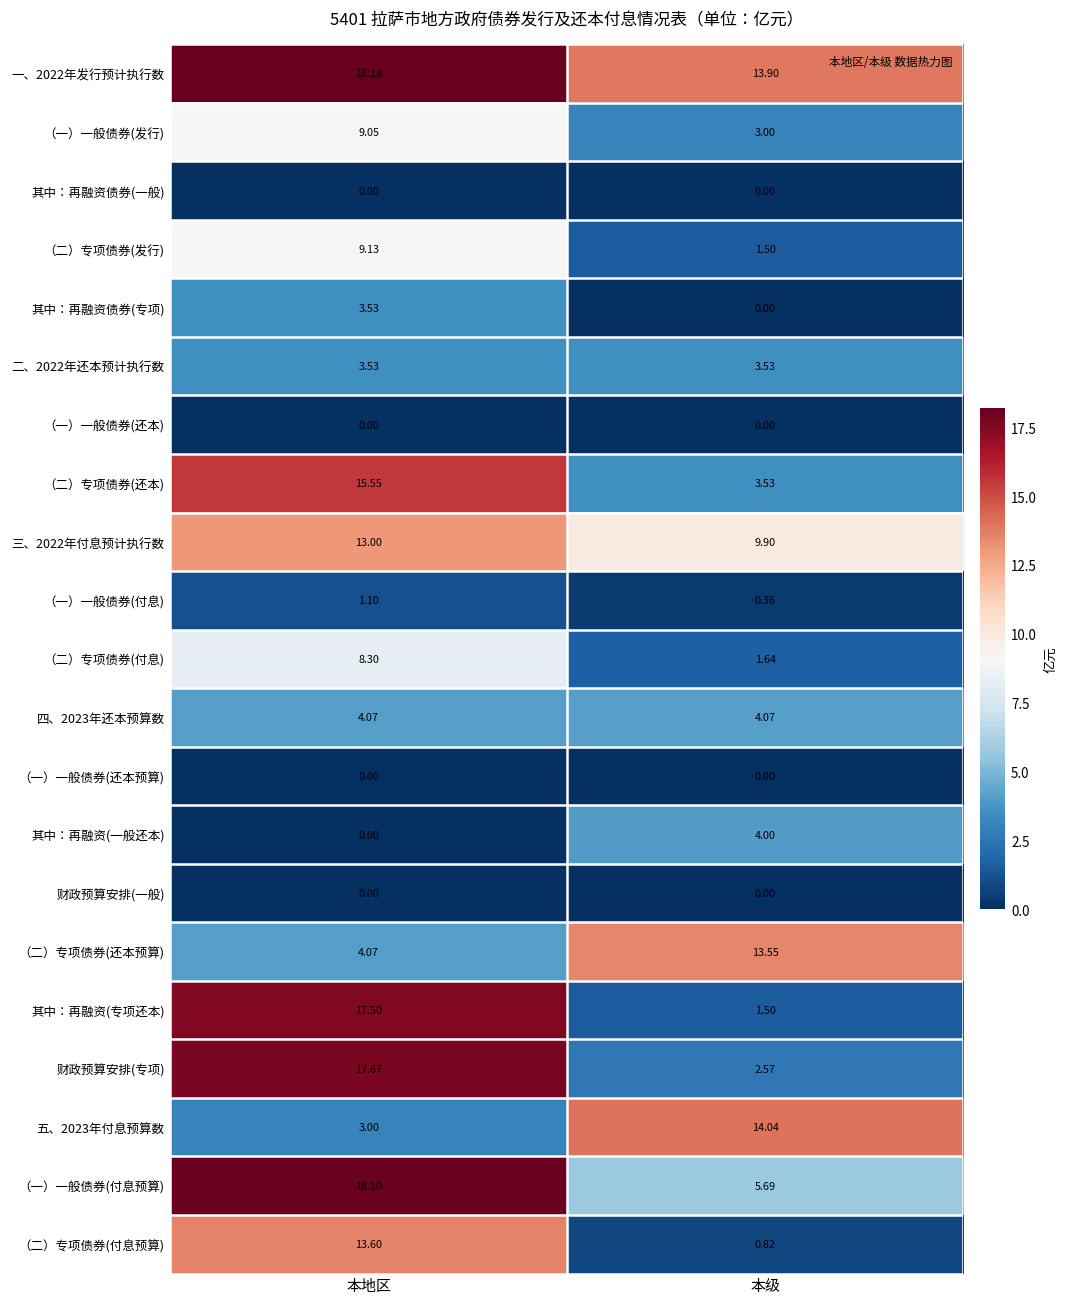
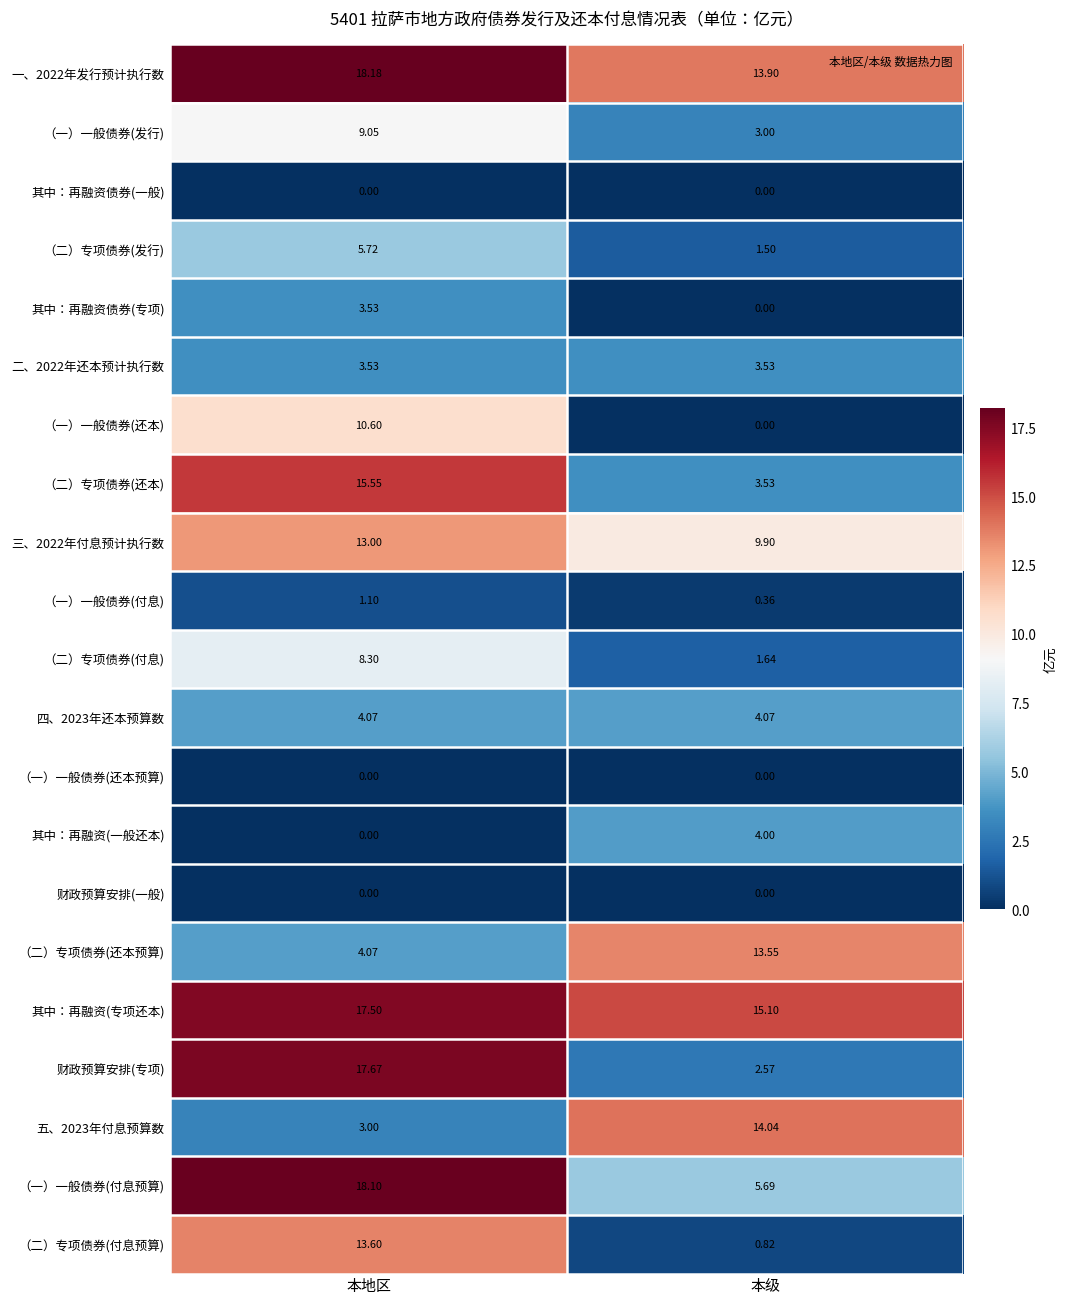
（二）专项债券(发行), 本地区: 9.13 -> 5.72
（一）一般债券(还本), 本地区: 0.00 -> 10.60
其中：再融资(专项还本), 本级: 1.50 -> 15.10
